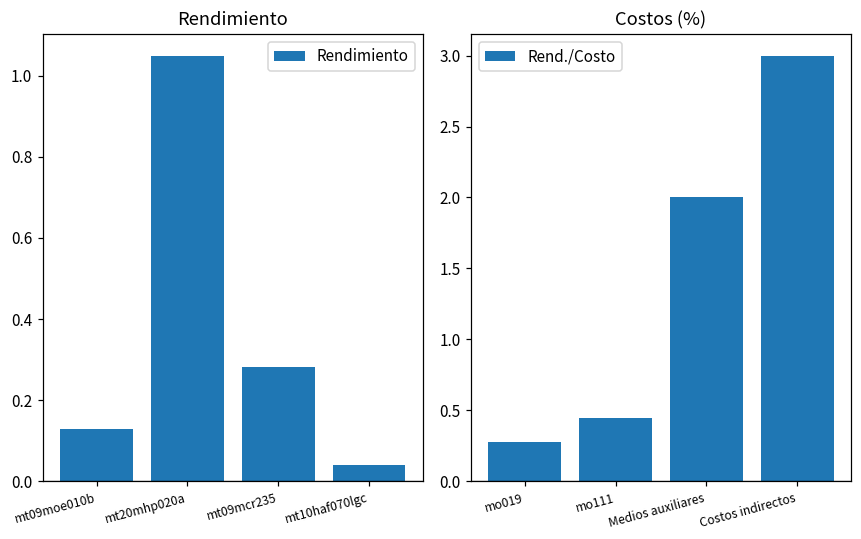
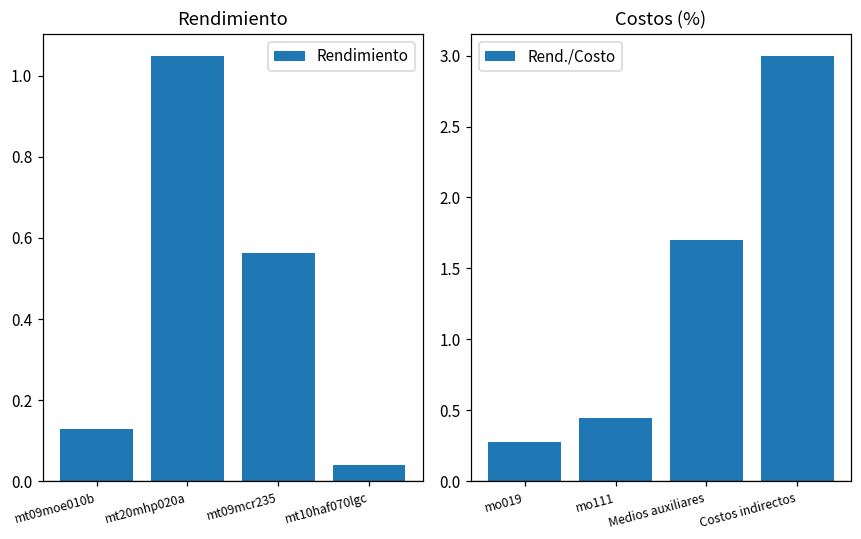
Rendimiento, mt09mcr235: 0.28 -> 0.56
Costos (%), Medios auxiliares: 2.0 -> 1.7
